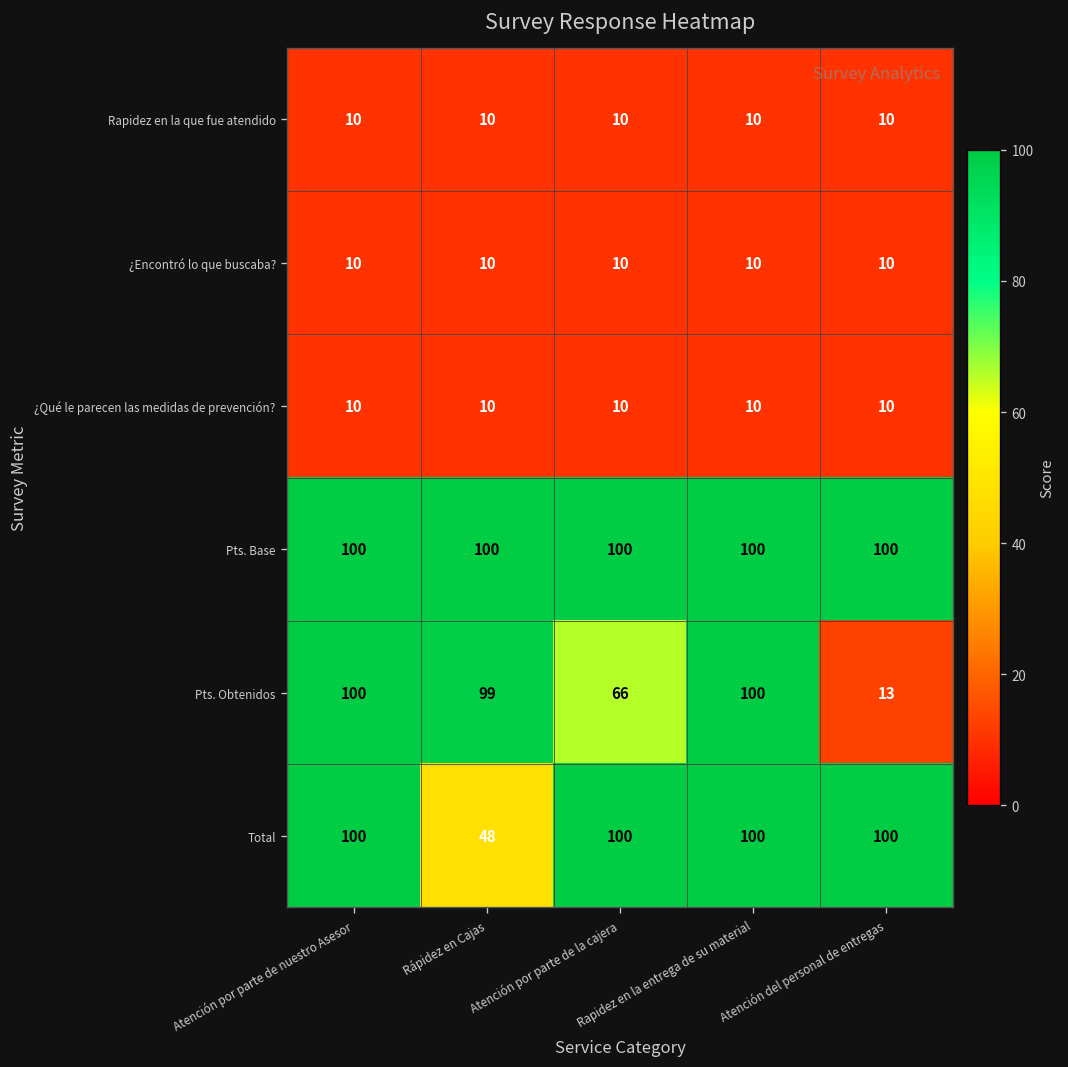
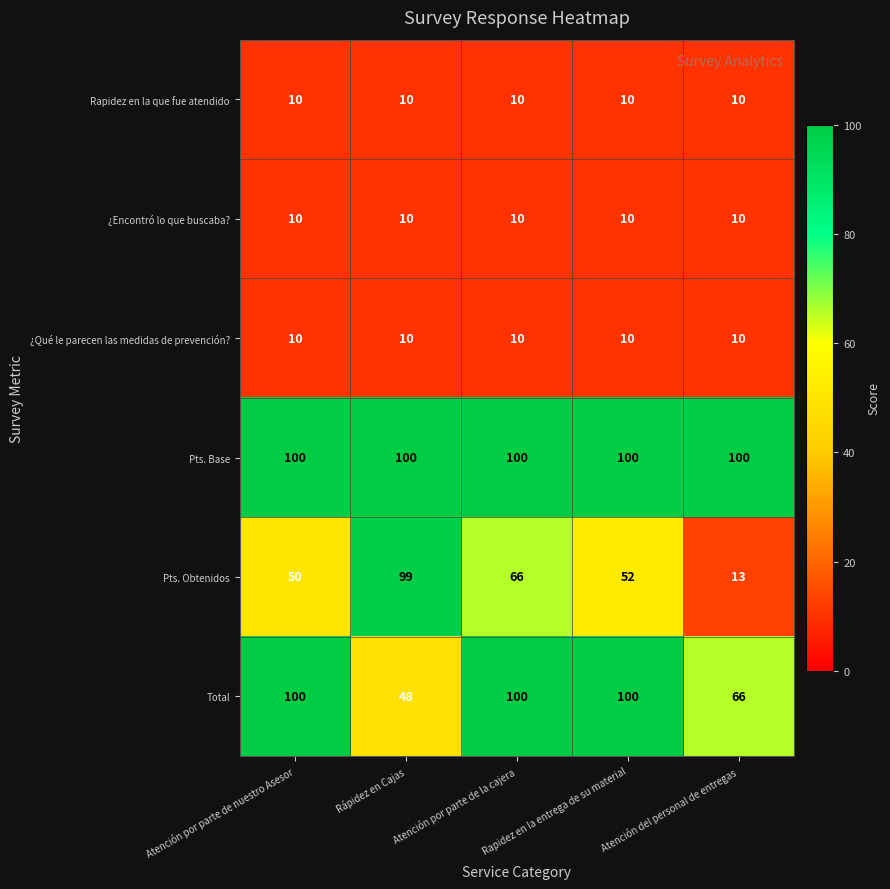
Pts. Obtenidos, Atención por parte de nuestro Asesor: 100 -> 50
Pts. Obtenidos, Rapidez en la entrega de su material: 100 -> 52
Total, Atención del personal de entregas: 100 -> 66
